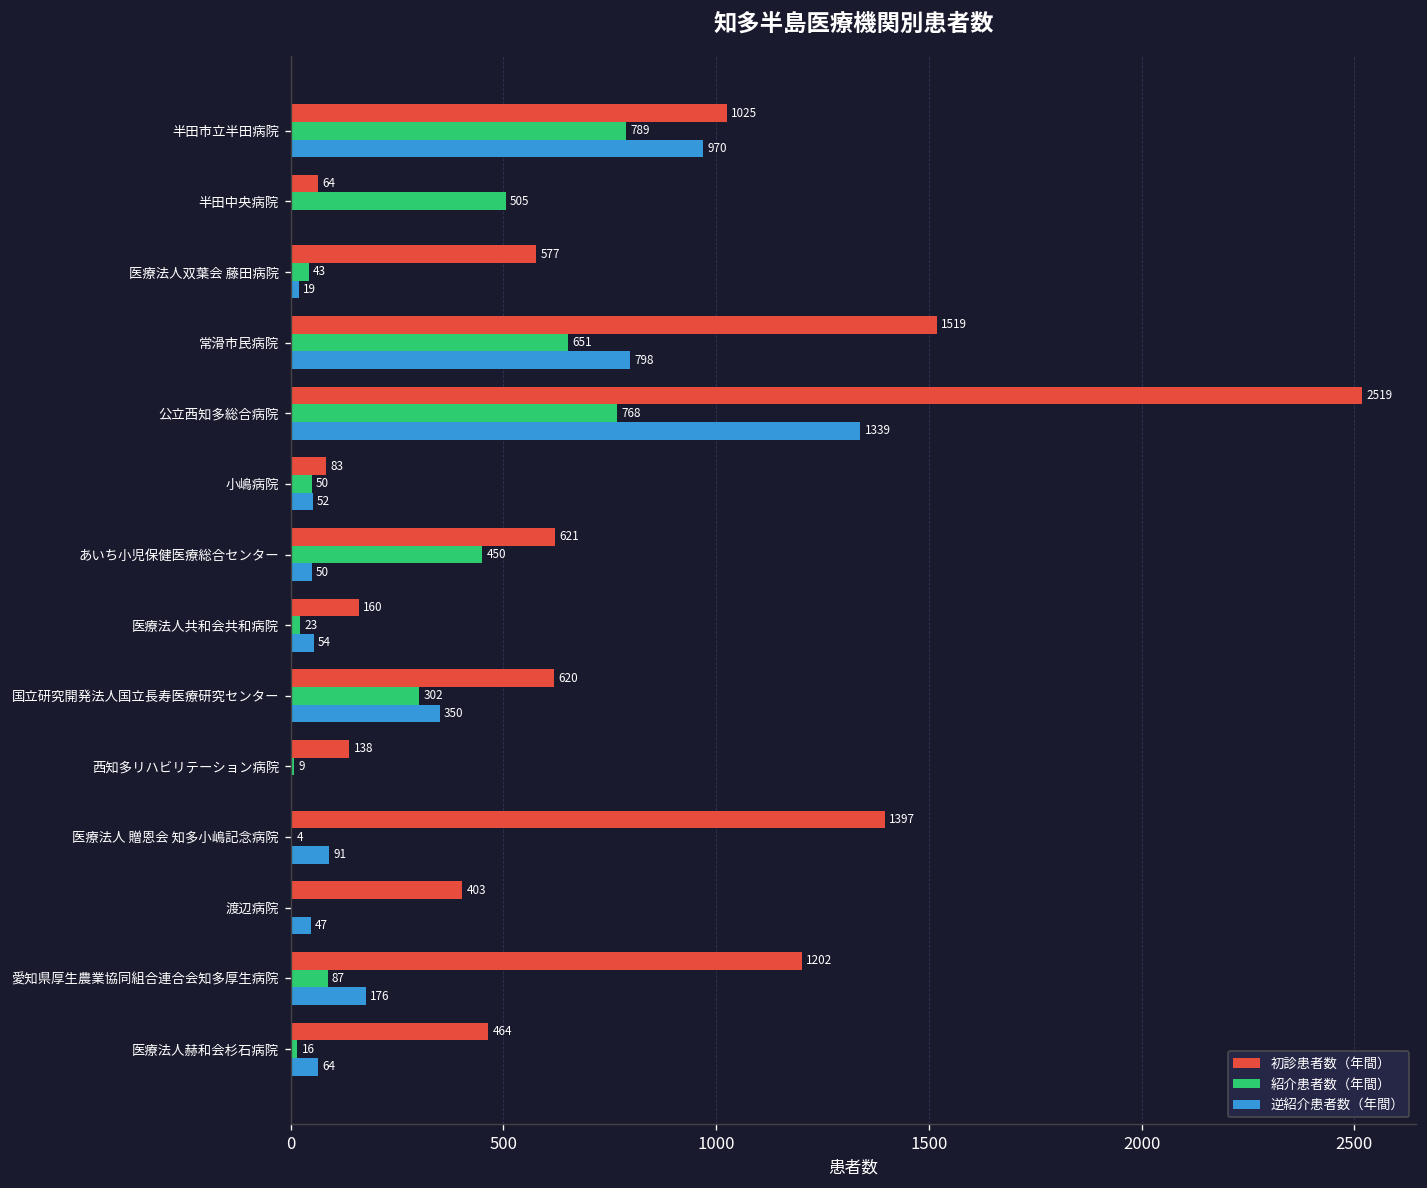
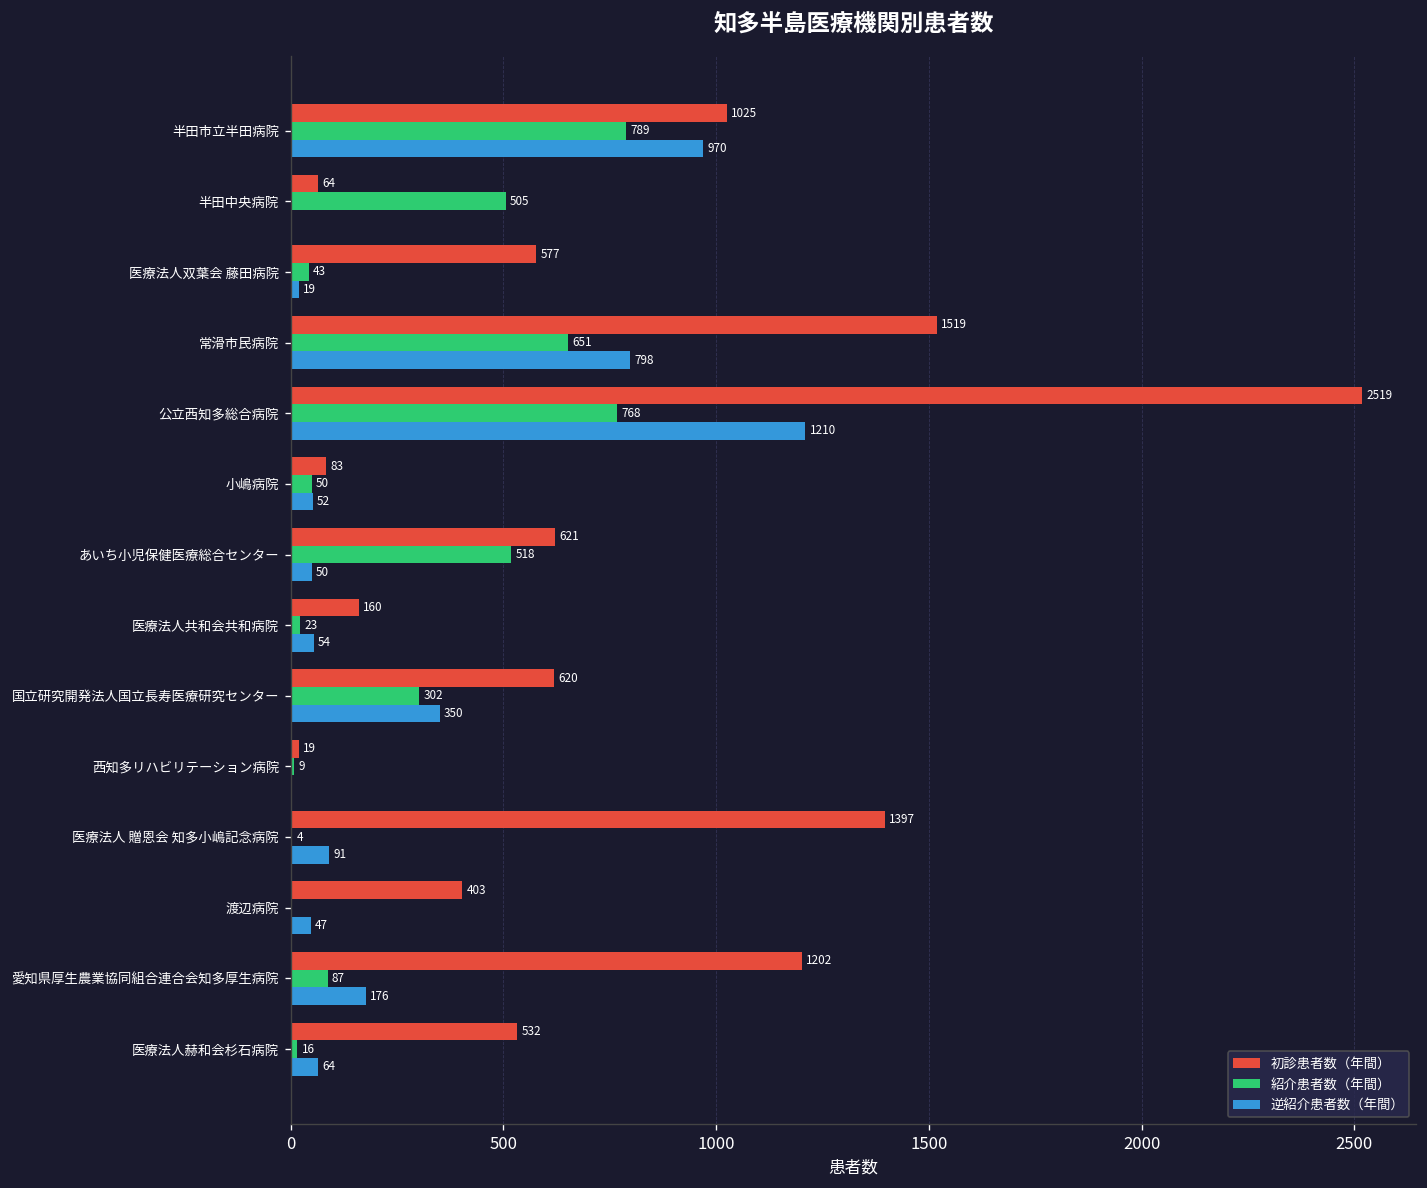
逆紹介患者数（年間）, 公立西知多総合病院: 1339 -> 1210
紹介患者数（年間）, あいち小児保健医療総合センター: 450 -> 518
初診患者数（年間）, 西知多リハビリテーション病院: 138 -> 19
初診患者数（年間）, 医療法人赫和会杉石病院: 464 -> 532
